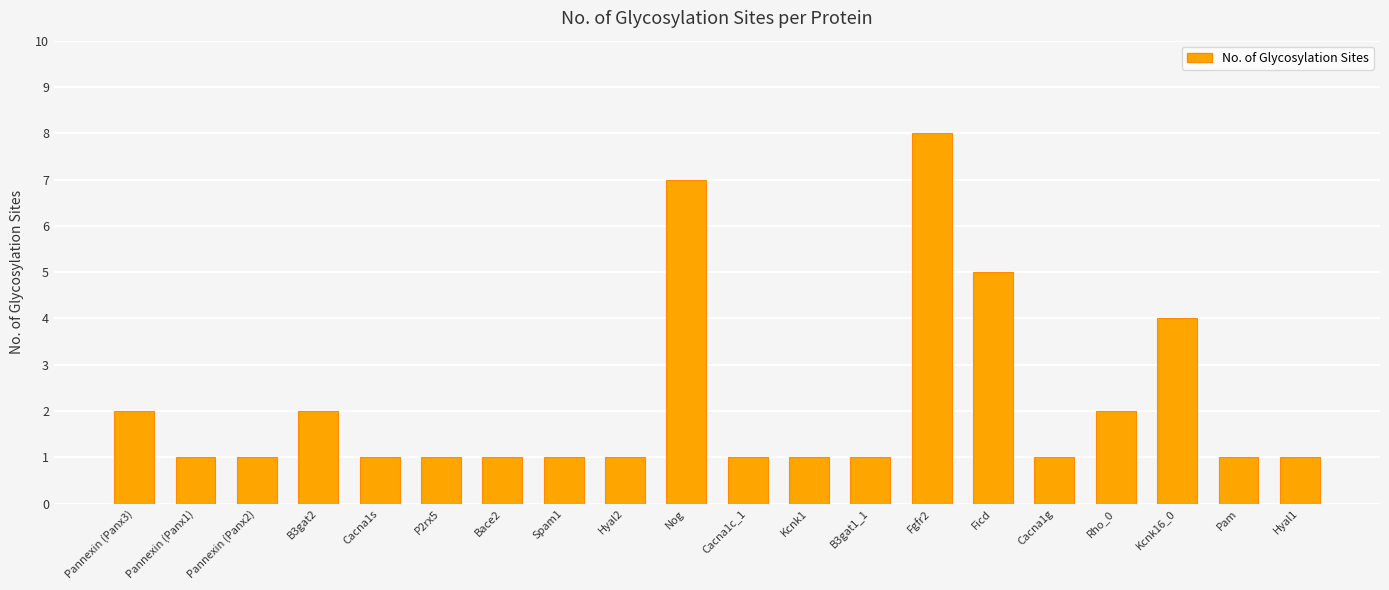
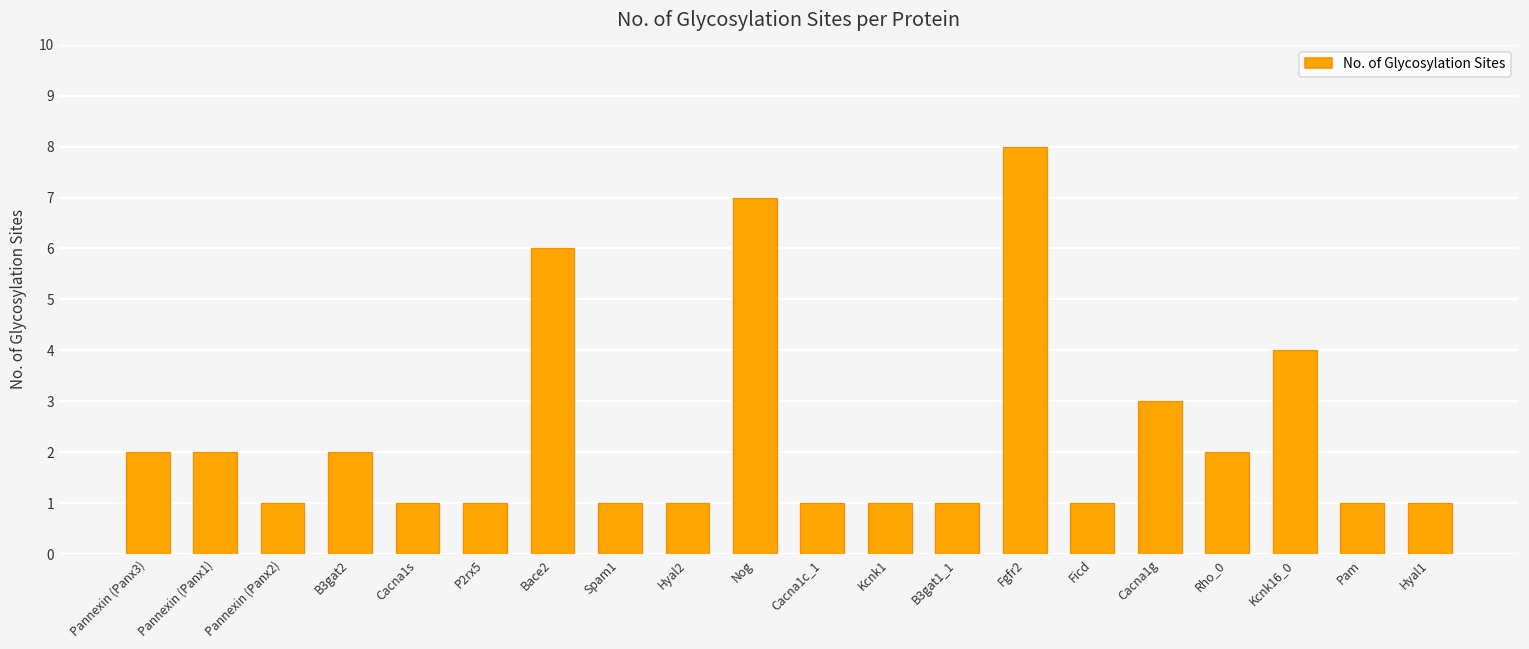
Pannexin (Panx1): 1 -> 2
Bace2: 1 -> 6
Ficd: 5 -> 1
Cacna1g: 1 -> 3
